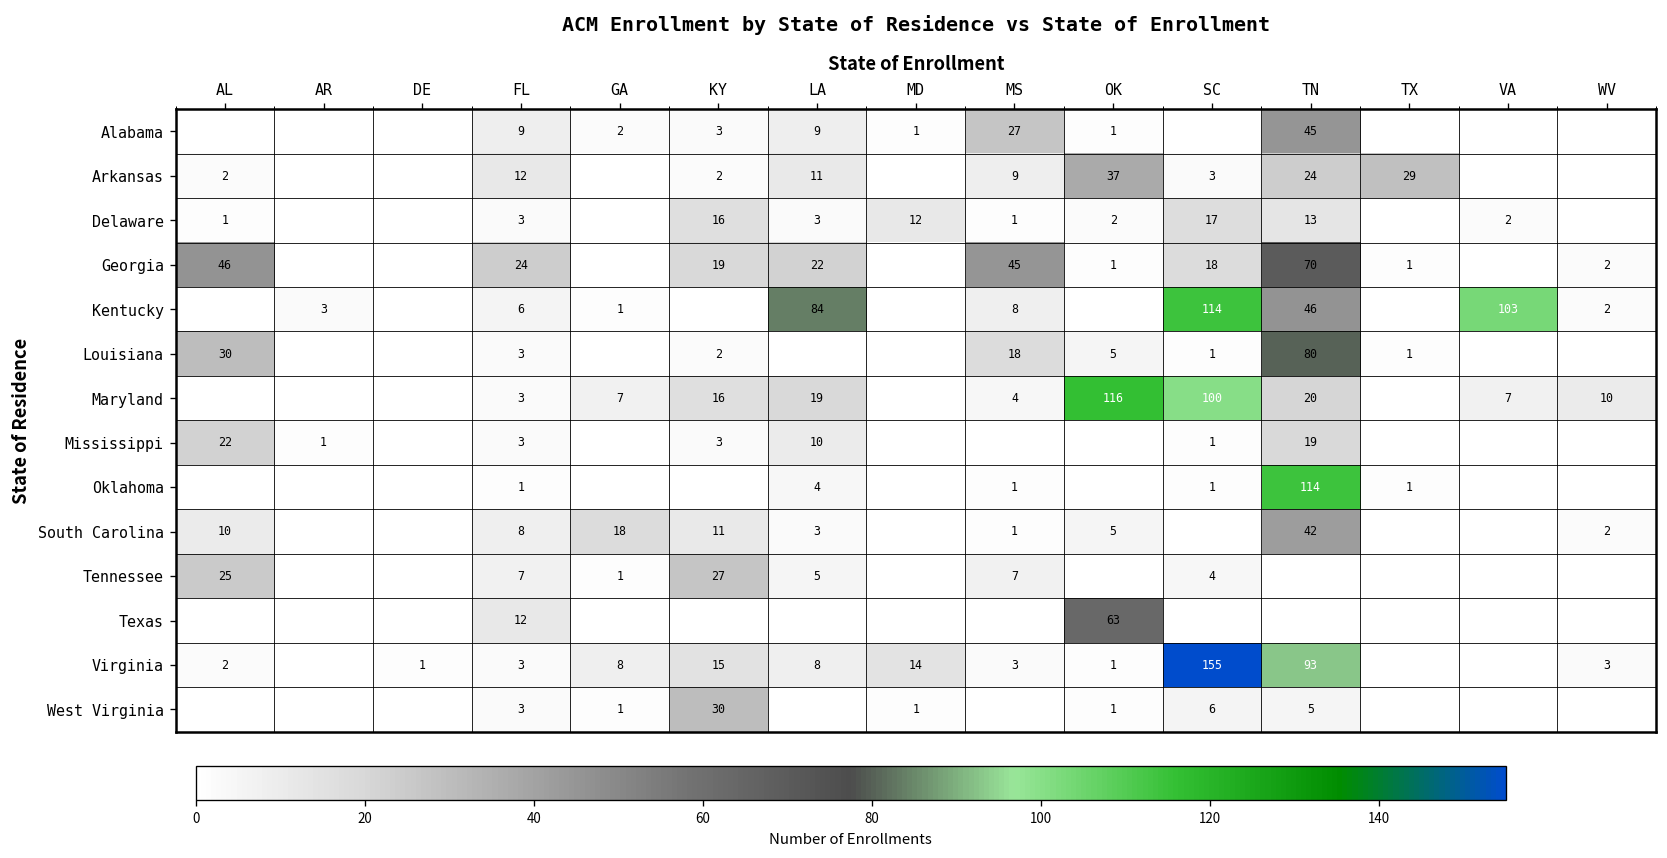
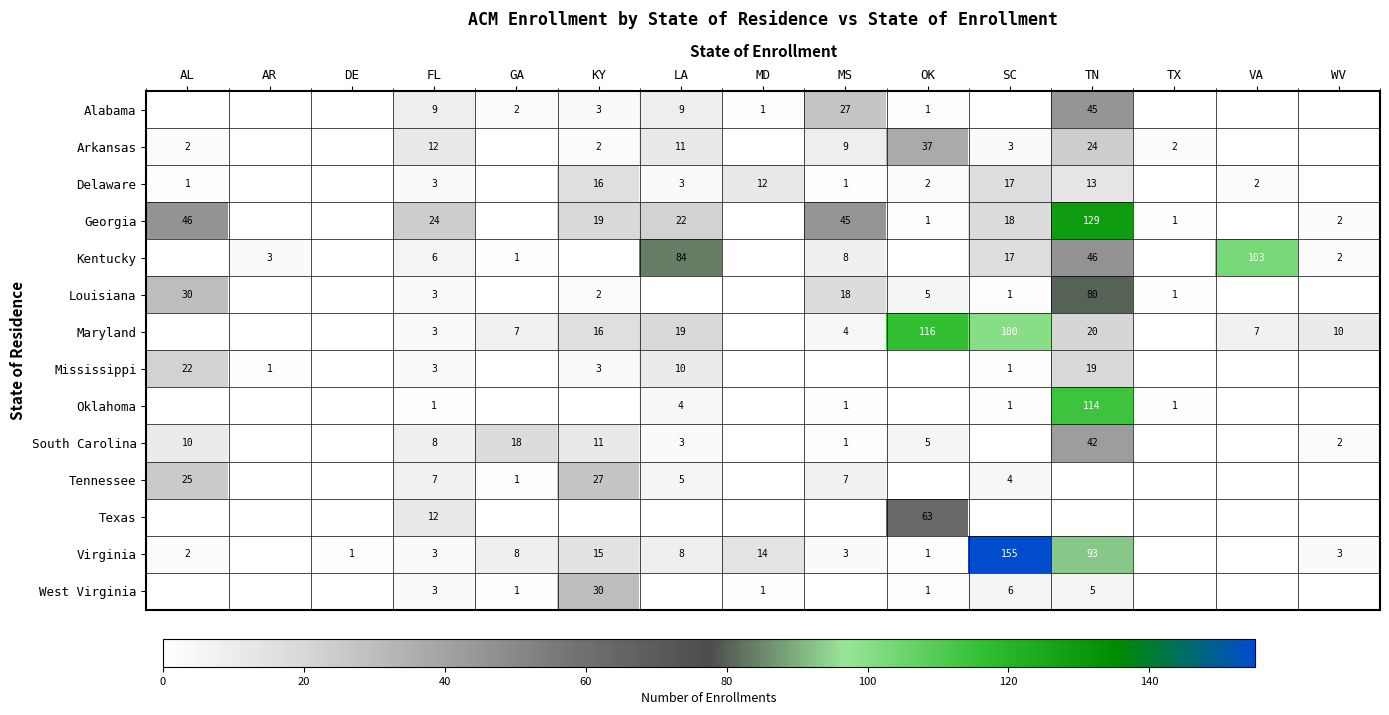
Arkansas, TX: 29 -> 2
Georgia, TN: 70 -> 129
Kentucky, SC: 114 -> 17
